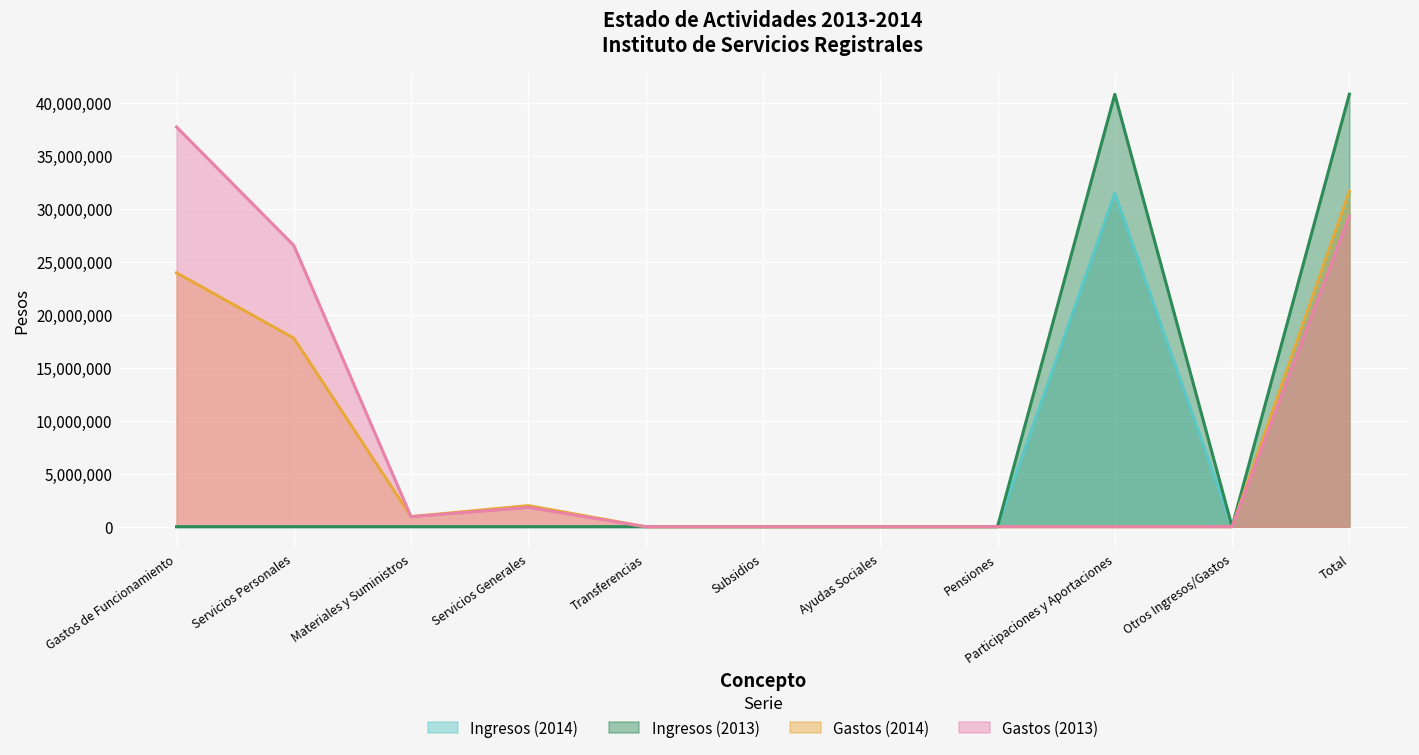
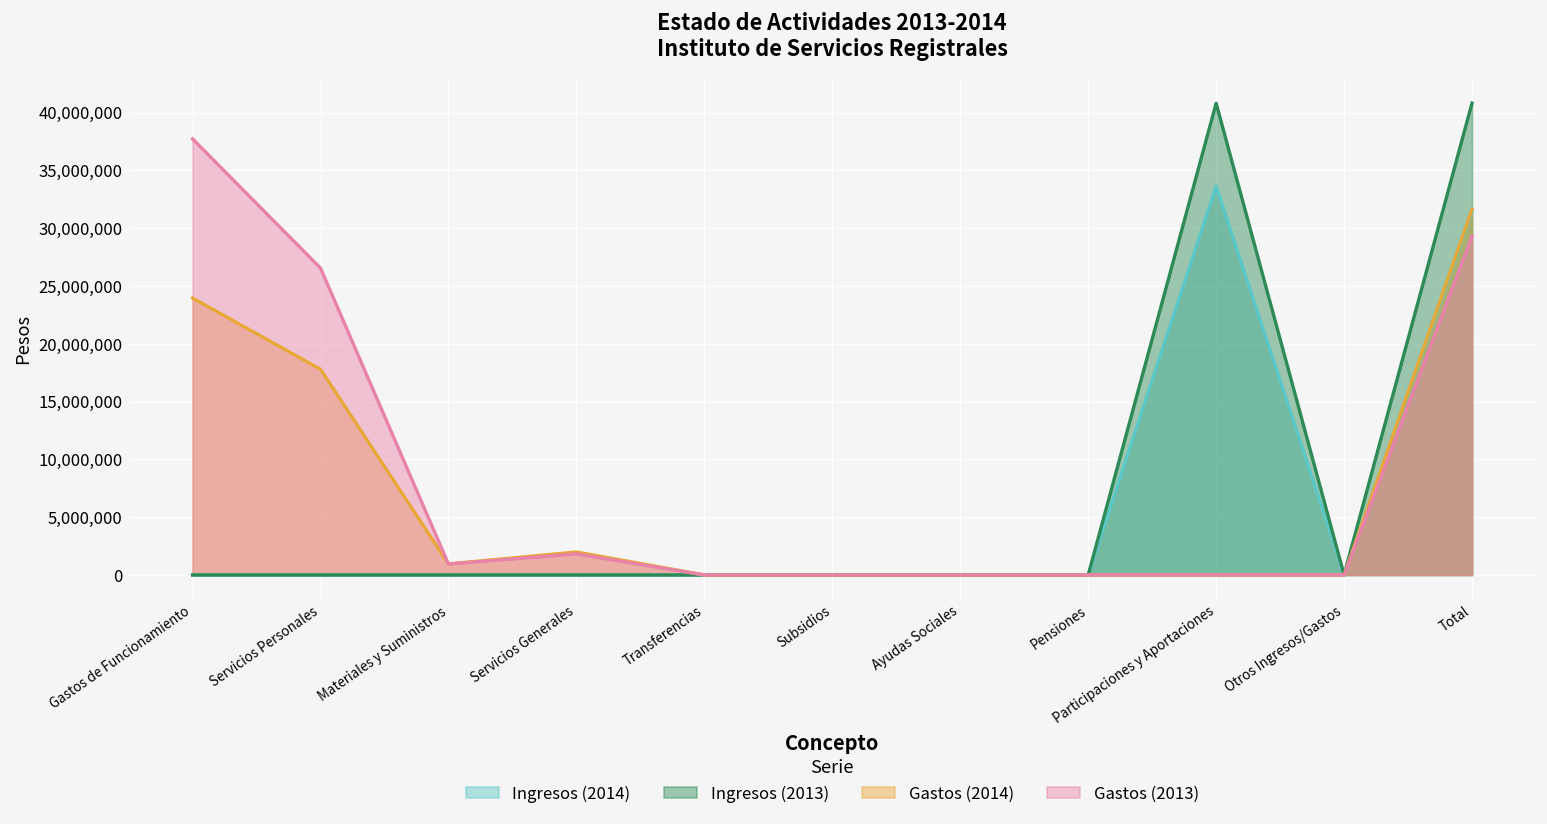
Ingresos (2014), Participaciones y Aportaciones: 31,000,000 -> 34,000,000
